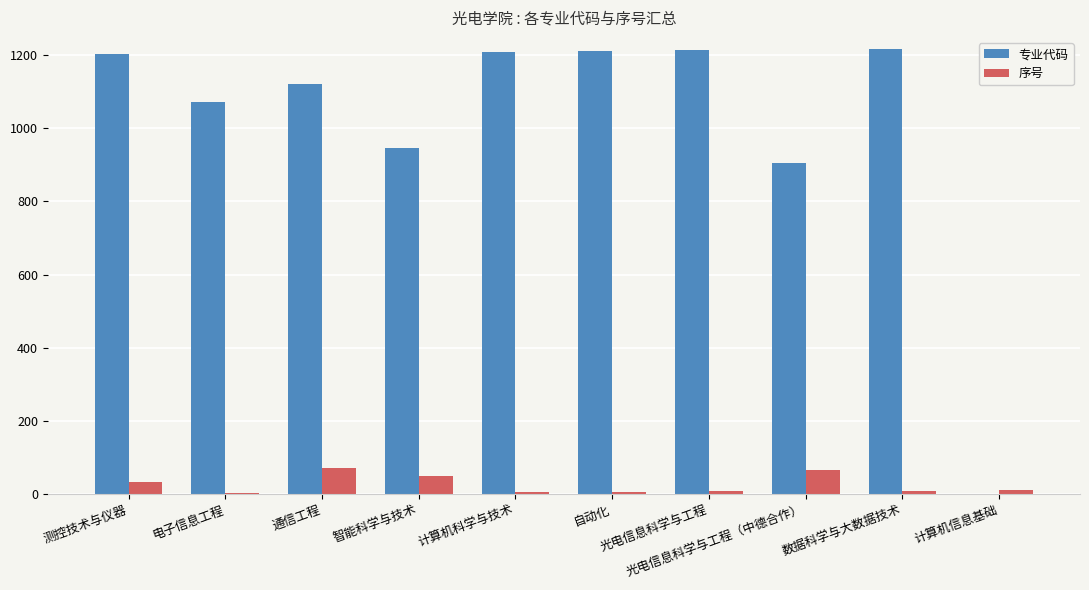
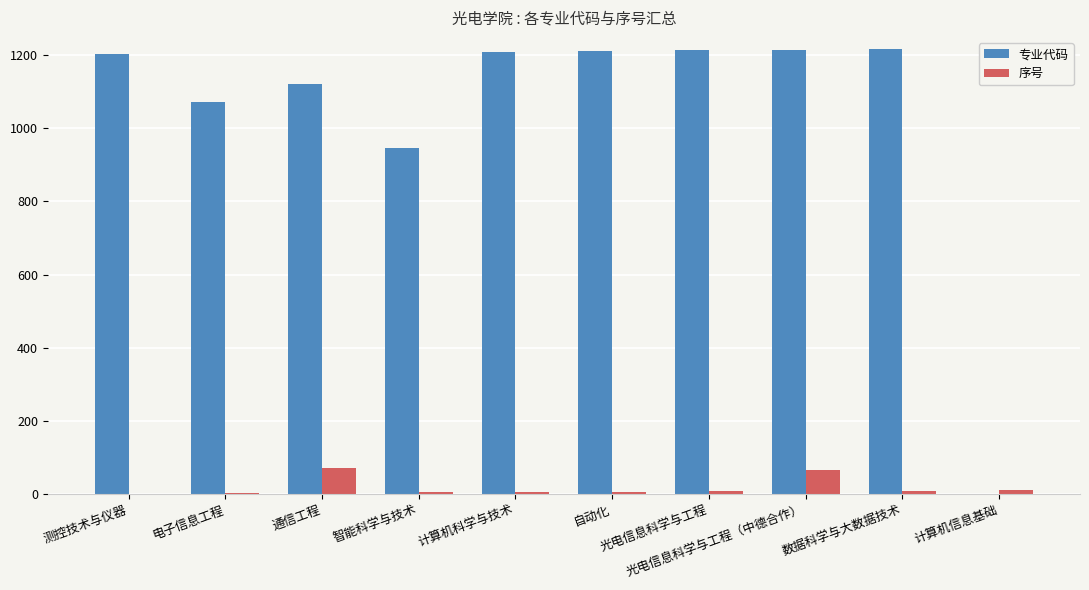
序号, 测控技术与仪器: 30 -> 0
序号, 智能科学与技术: 50 -> 0
专业代码, 光电信息科学与工程（中德合作）: 910 -> 1210
